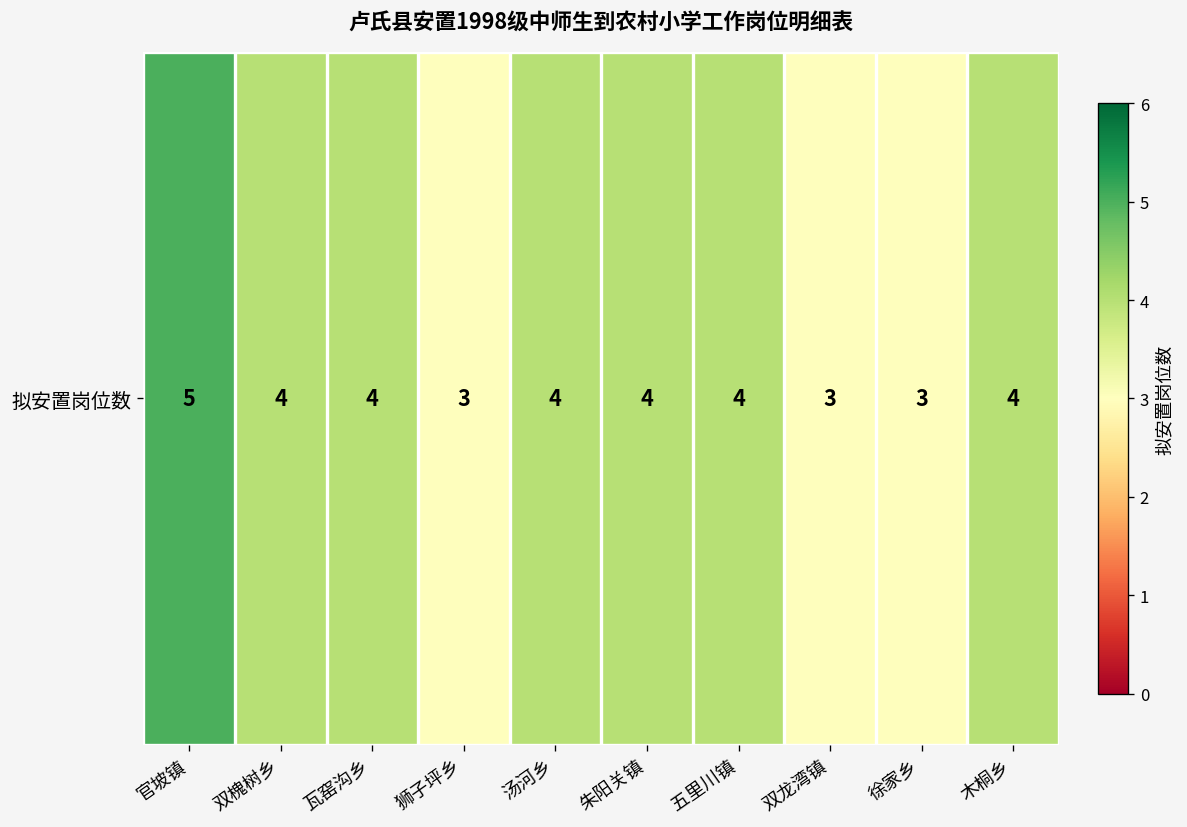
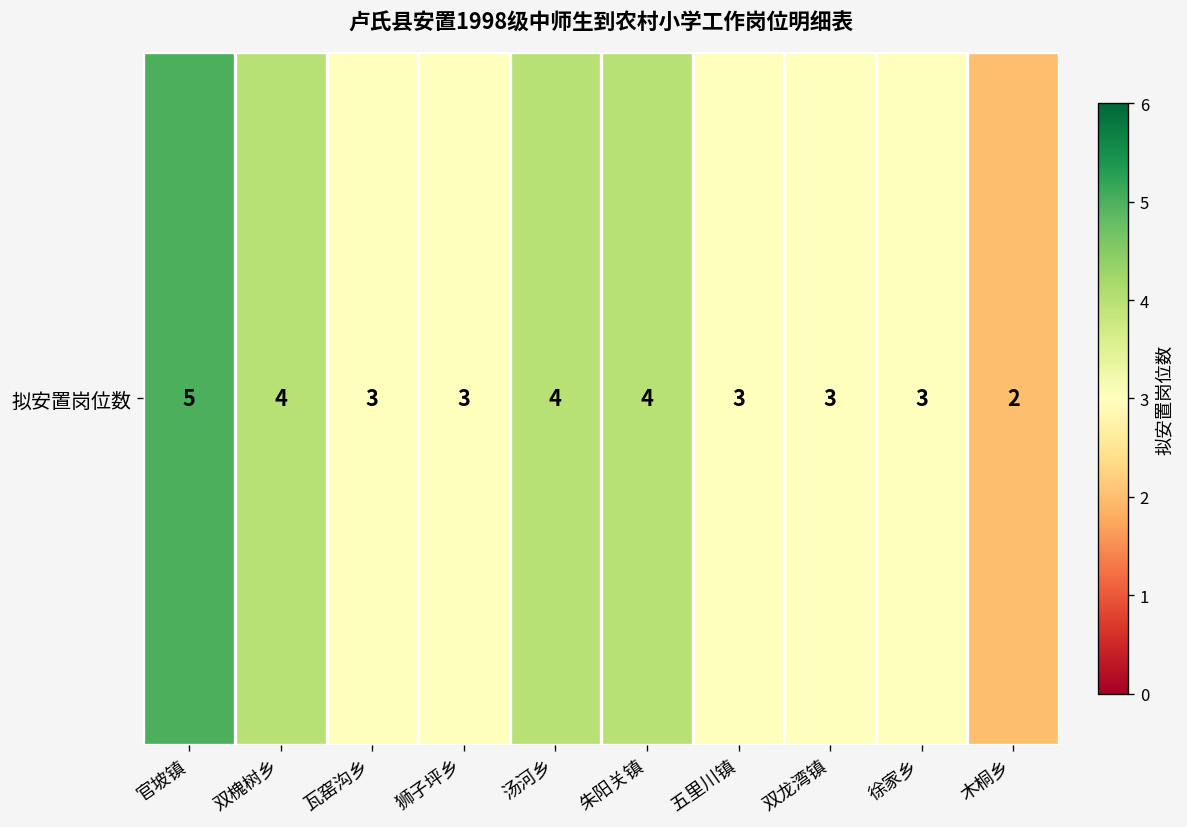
拟安置岗位数, 瓦窑沟乡: 4 -> 3
拟安置岗位数, 五里川镇: 4 -> 3
拟安置岗位数, 木桐乡: 4 -> 2
